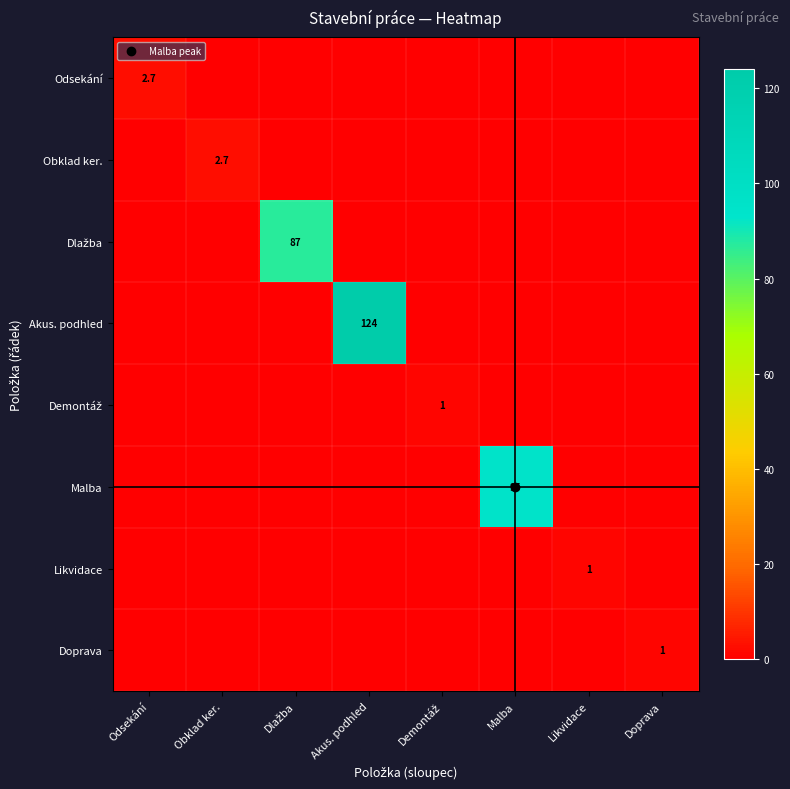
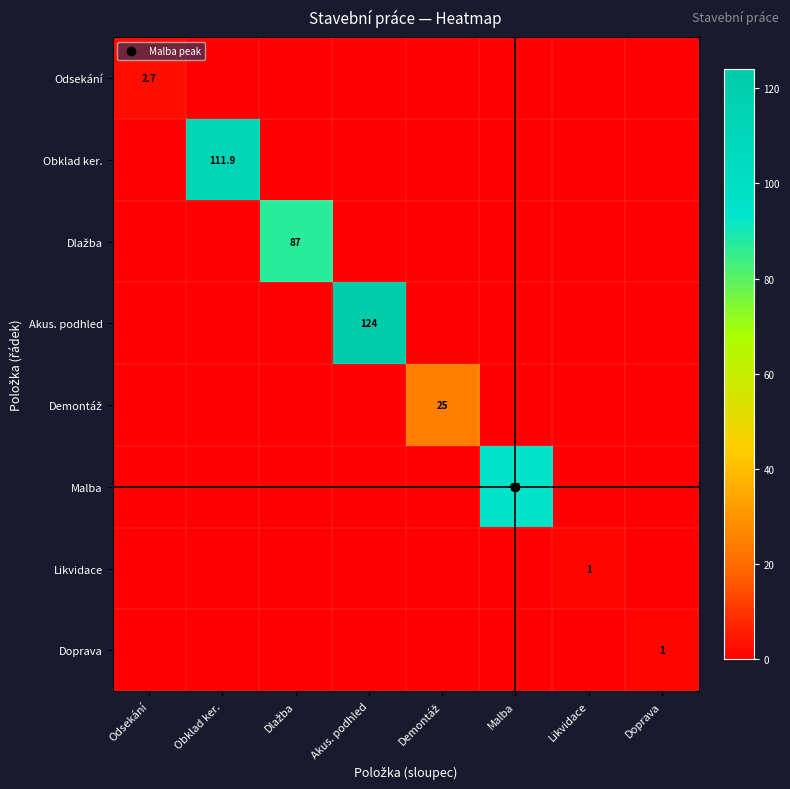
Obklad ker., Obklad ker.: 2.7 -> 111.9
Demontáž, Demontáž: 1 -> 25
